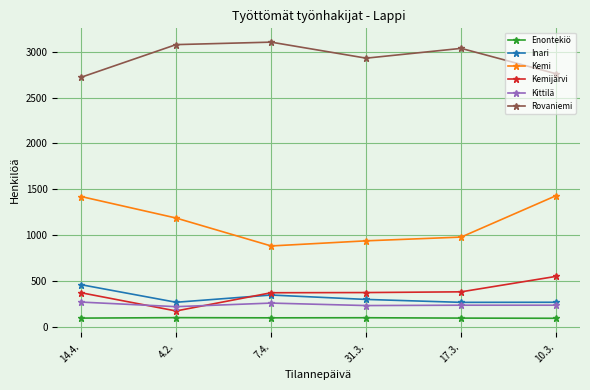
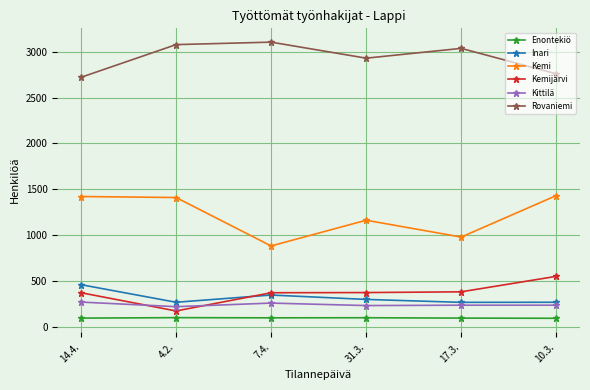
Kemi, 4.2.: 1200 -> 1400
Kemi, 31.3.: 900 -> 1200
